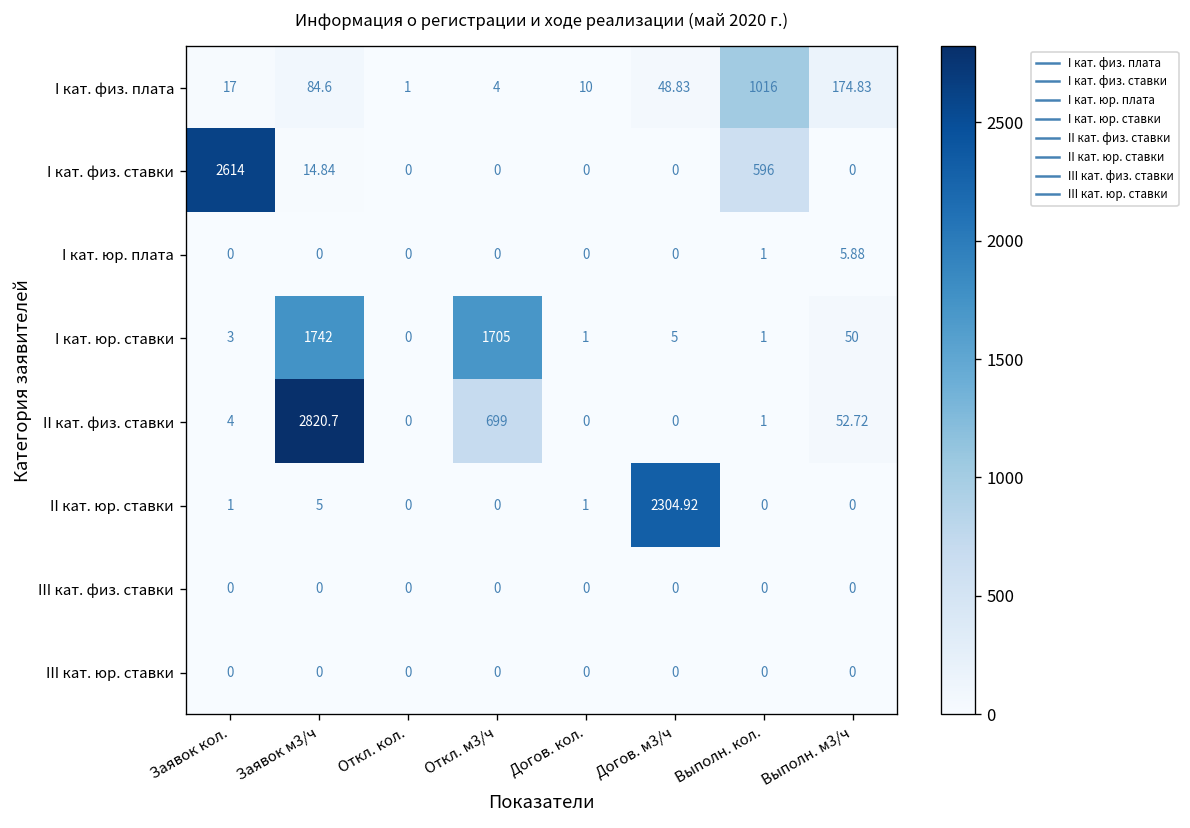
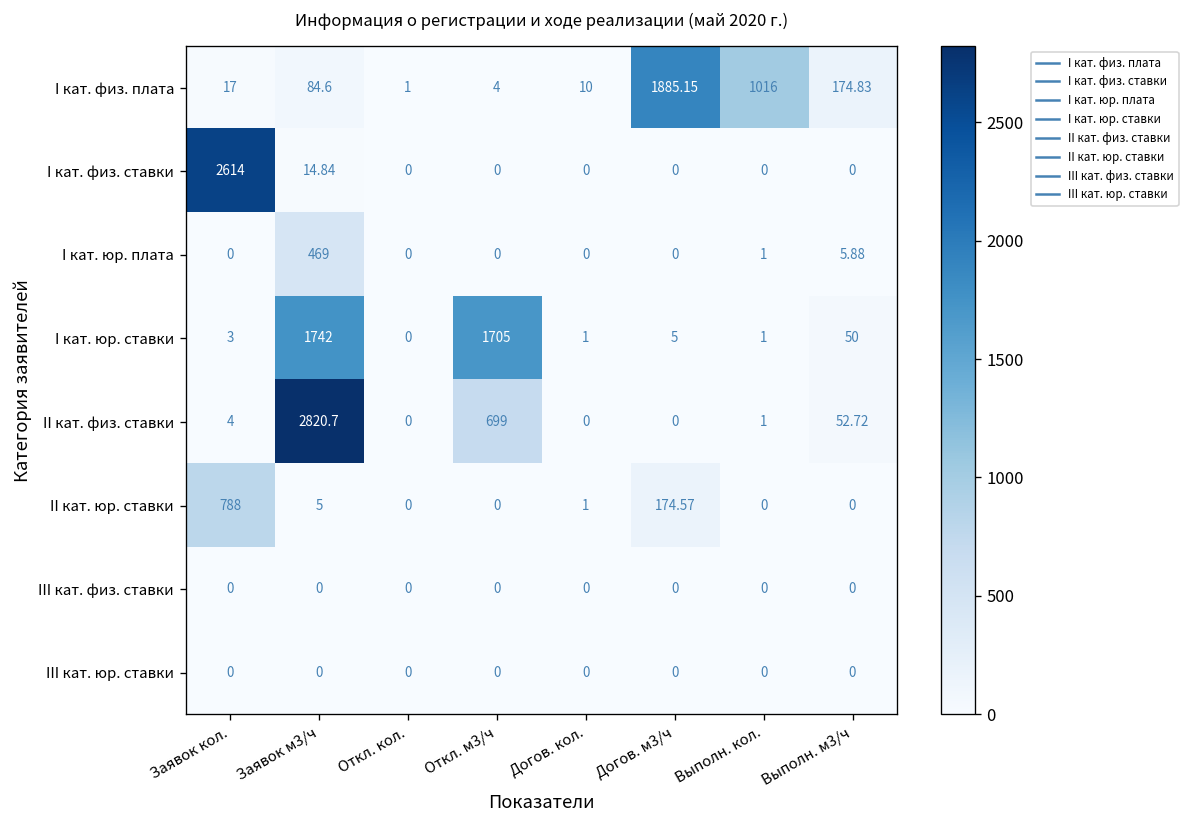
I кат. физ. плата, Догов. м3/ч: 48.83 -> 1885.15
I кат. физ. ставки, Выполн. кол.: 596 -> 0
I кат. юр. плата, Заявок м3/ч: 0 -> 469
II кат. юр. ставки, Заявок кол.: 1 -> 788
II кат. юр. ставки, Догов. м3/ч: 2304.92 -> 174.57
